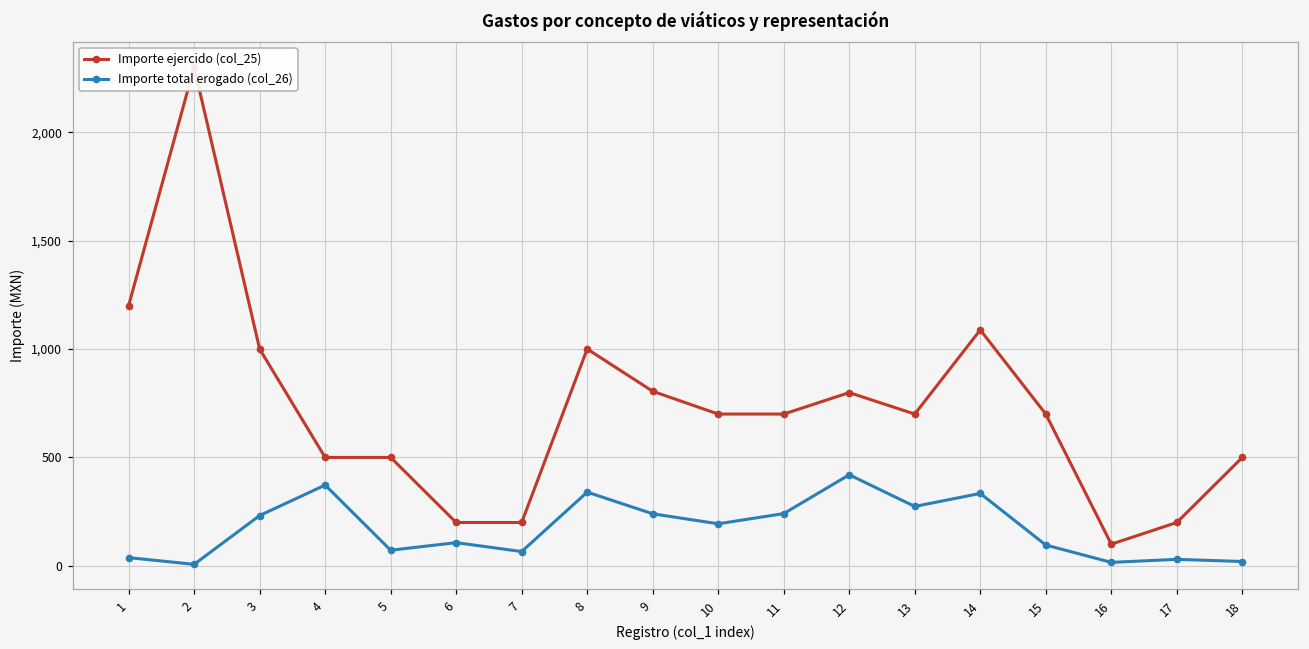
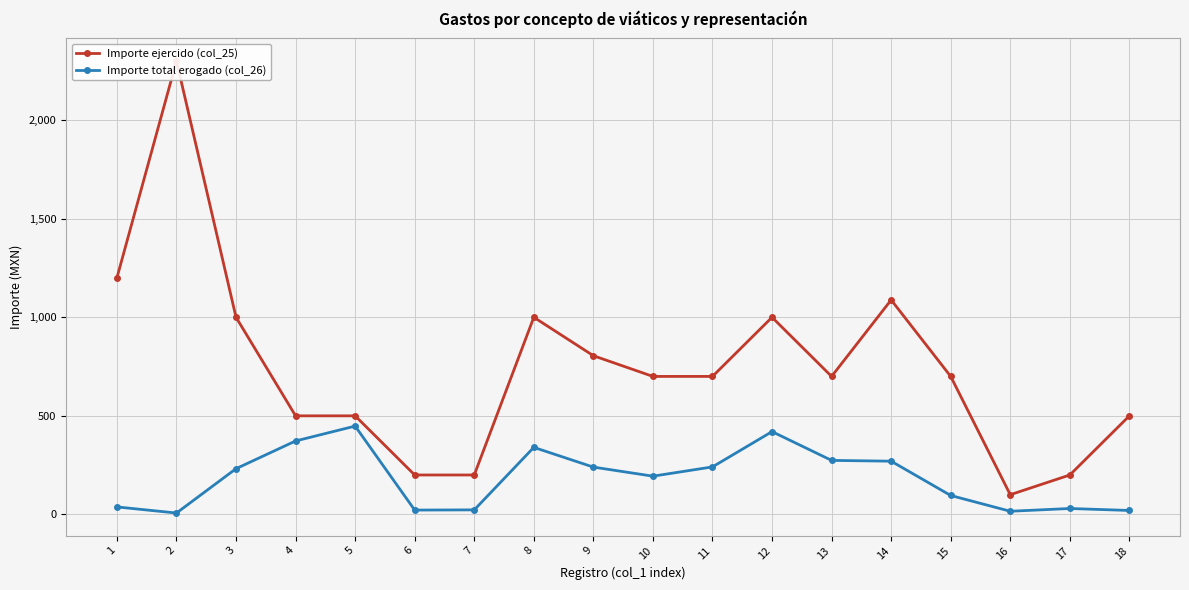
Importe total erogado (col_26), 5: 70 -> 450
Importe total erogado (col_26), 6: 110 -> 20
Importe total erogado (col_26), 7: 70 -> 20
Importe ejercido (col_25), 12: 800 -> 1,000
Importe total erogado (col_26), 14: 330 -> 270
